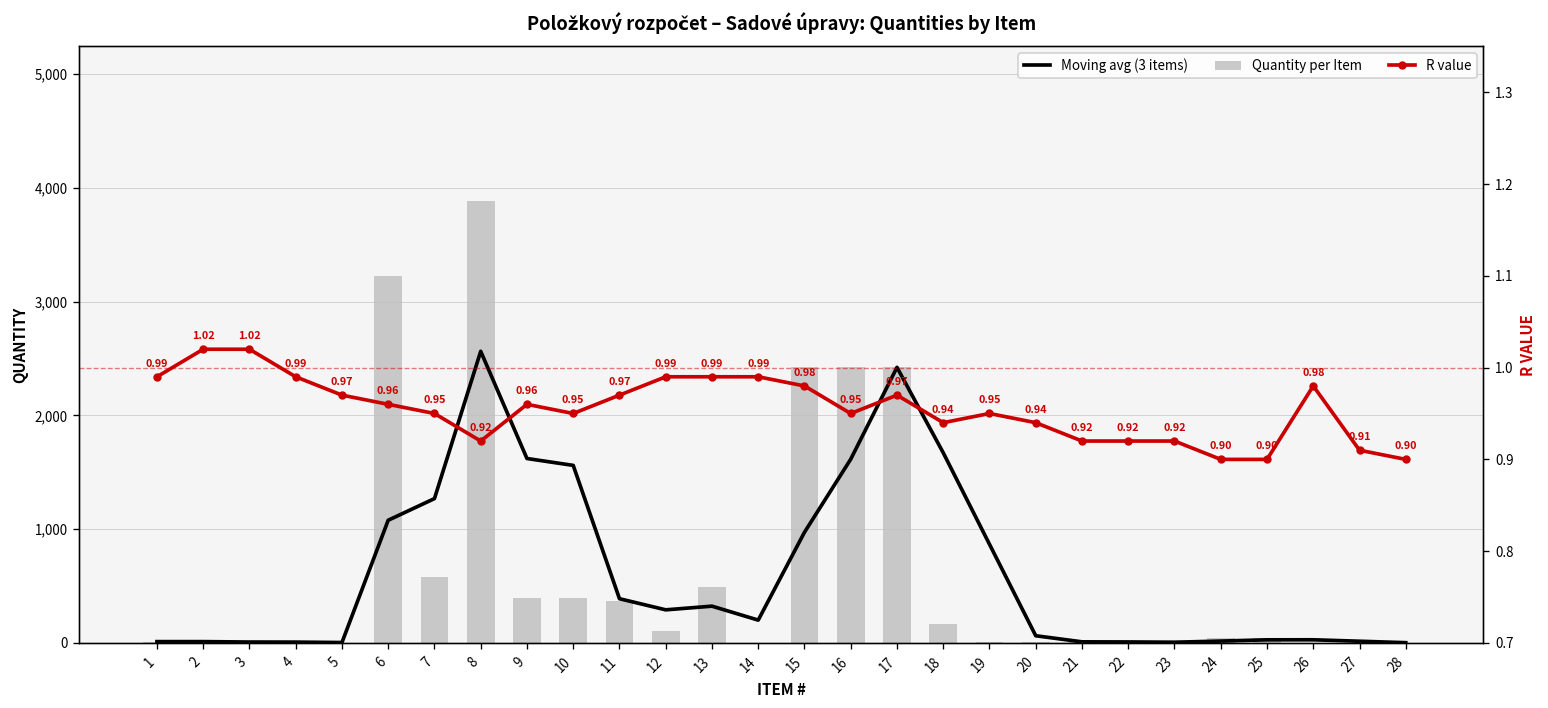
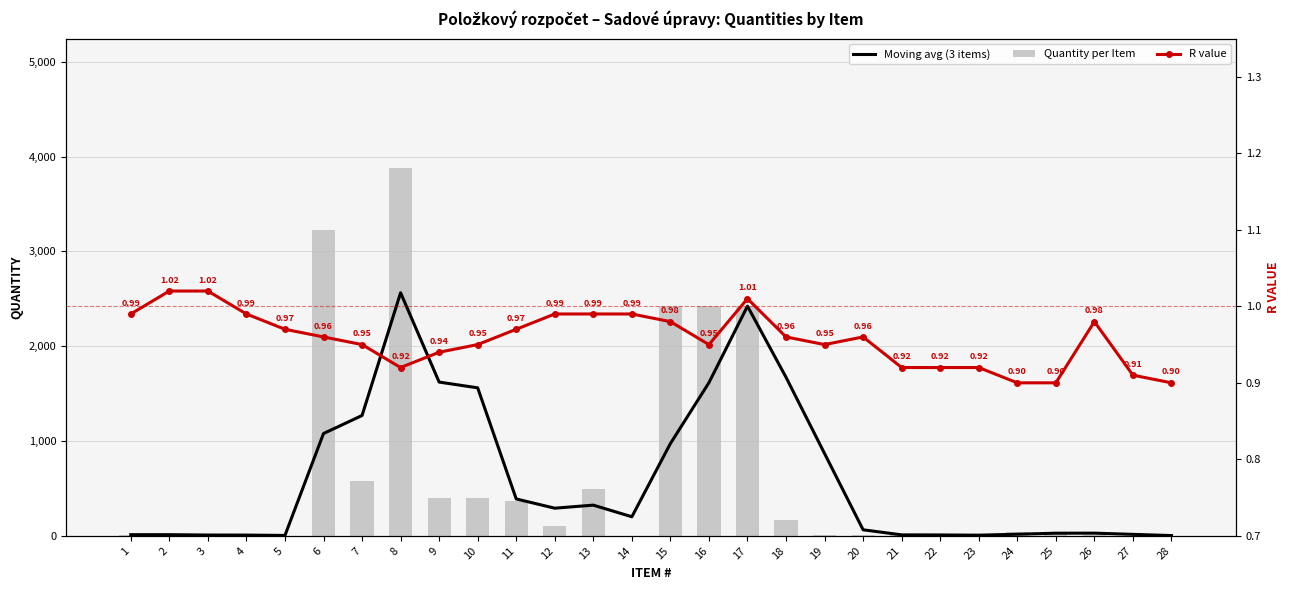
R value, 9: 0.96 -> 0.94
R value, 17: 0.97 -> 1.01
R value, 18: 0.94 -> 0.96
R value, 20: 0.94 -> 0.96
